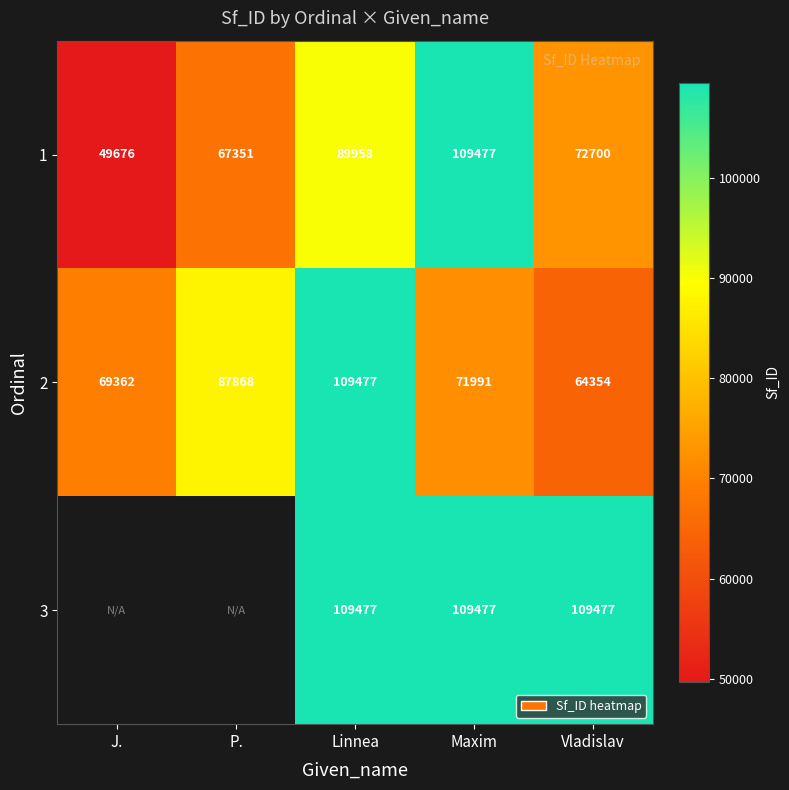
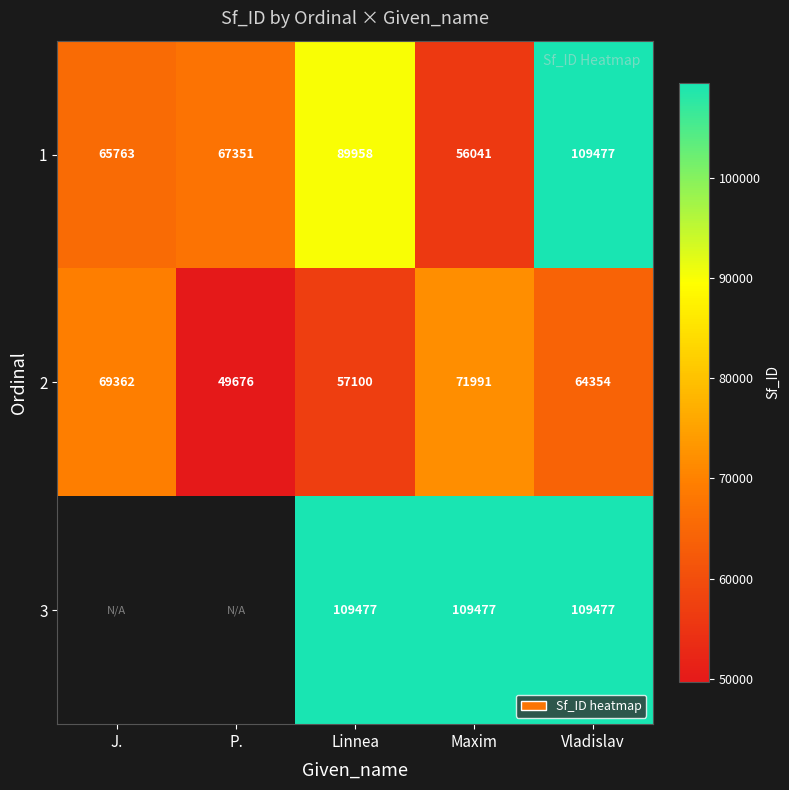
1, J.: 49676 -> 65763
1, Maxim: 109477 -> 56041
1, Vladislav: 72700 -> 109477
2, P.: 87868 -> 49676
2, Linnea: 109477 -> 57100
